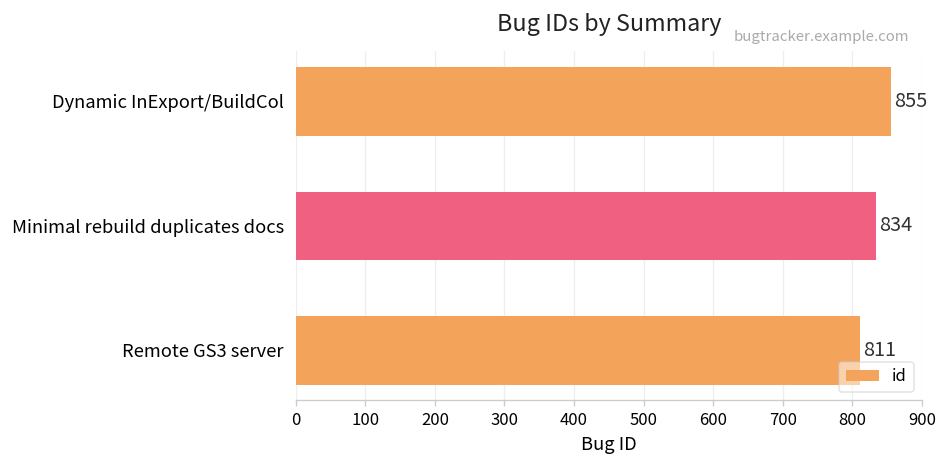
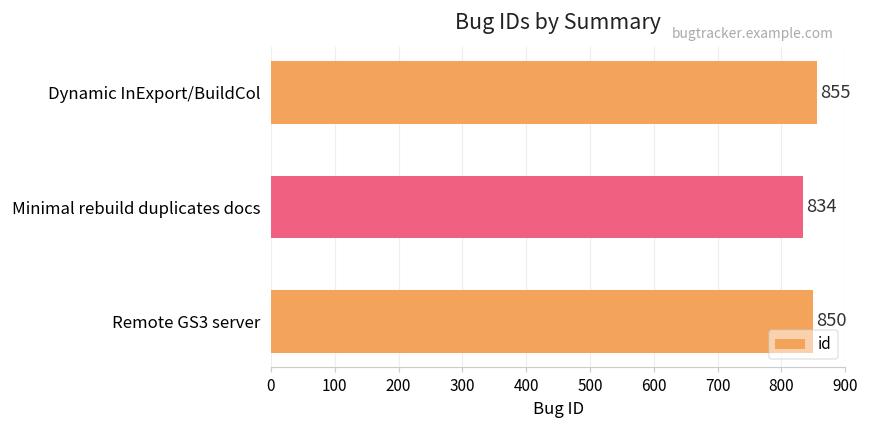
Remote GS3 server: 811 -> 850
